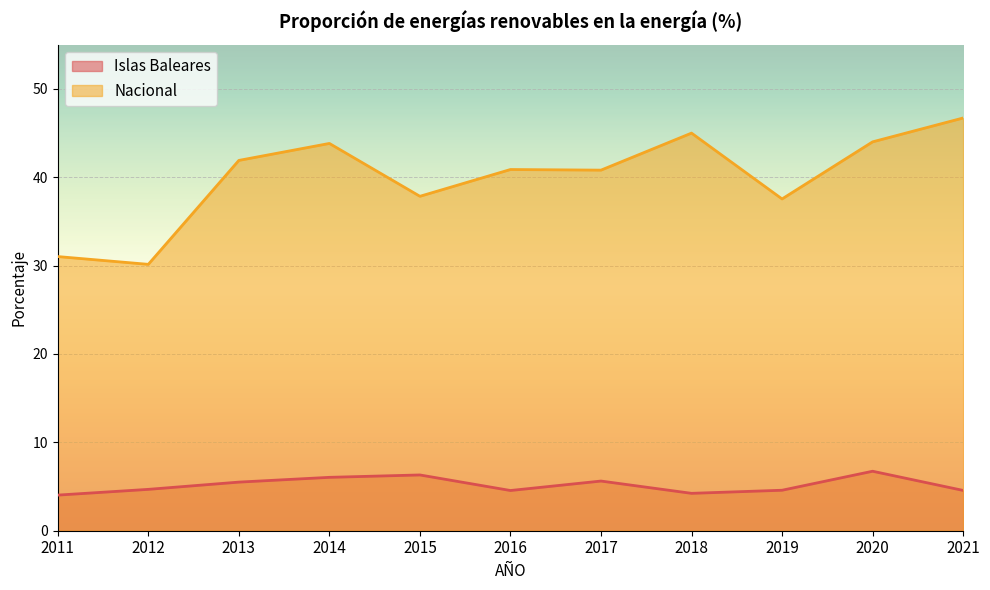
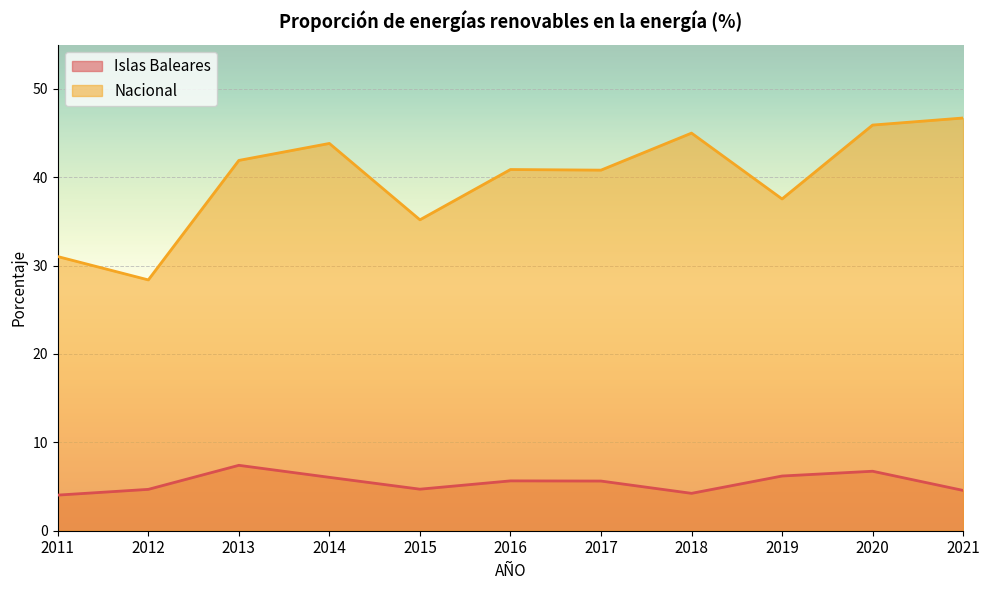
Nacional, 2012: 30 -> 28
Islas Baleares, 2013: 6 -> 7
Islas Baleares, 2015: 6 -> 5
Nacional, 2015: 38 -> 35
Islas Baleares, 2016: 5 -> 6
Islas Baleares, 2019: 5 -> 6
Nacional, 2020: 44 -> 46
